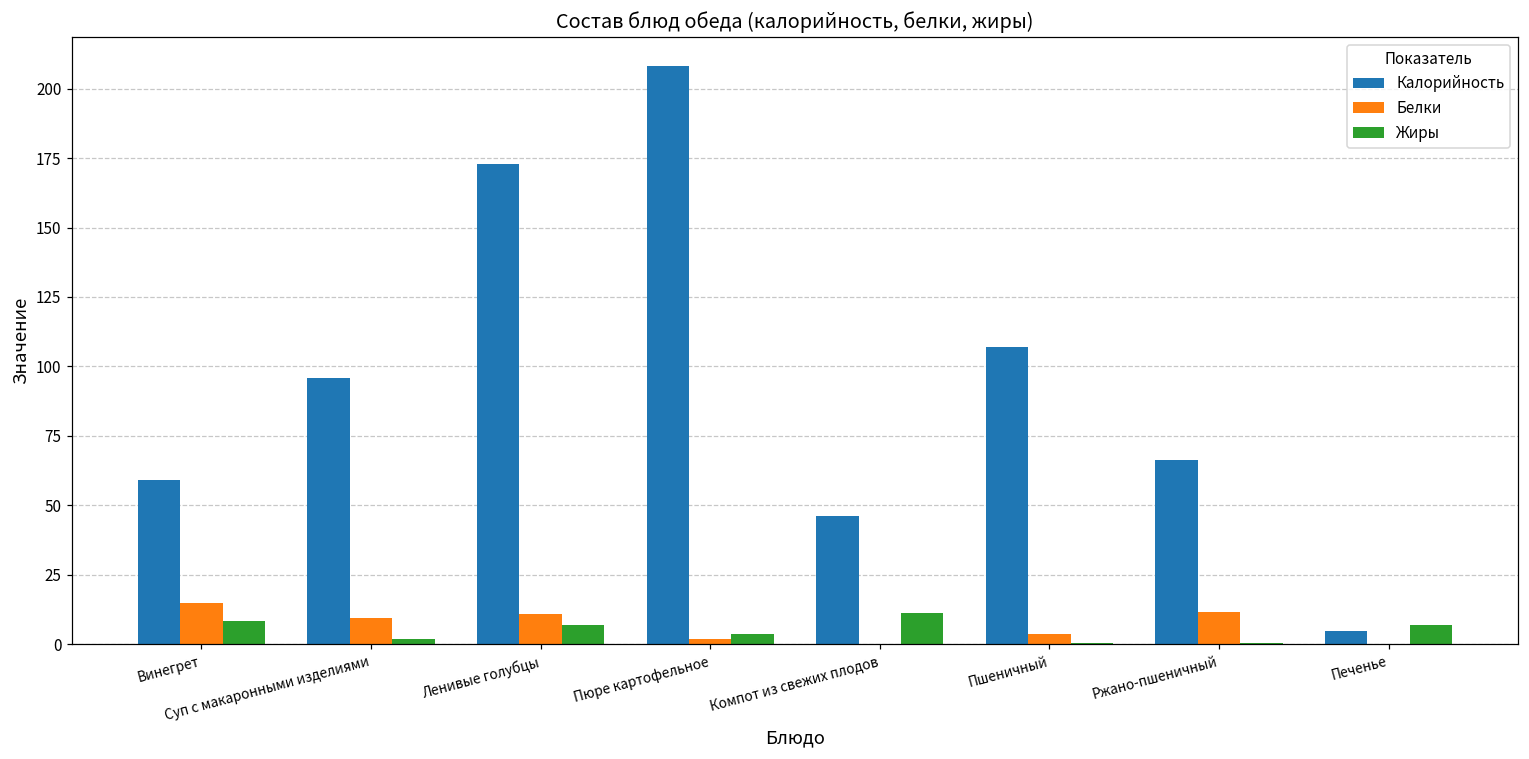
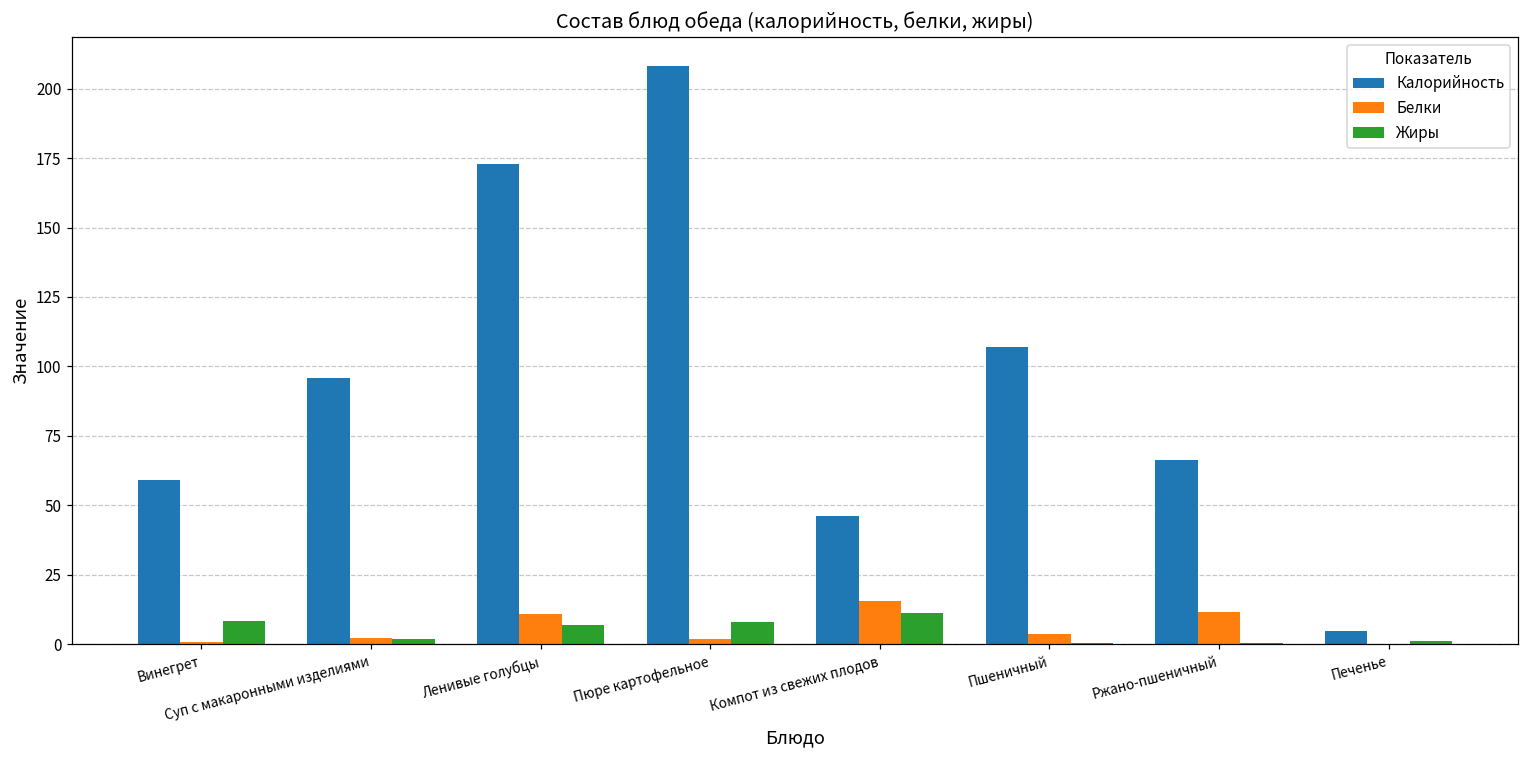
Белки, Винегрет: 15 -> 1
Белки, Суп с макаронными изделиями: 9 -> 2
Жиры, Пюре картофельное: 4 -> 8
Белки, Компот из свежих плодов: 0 -> 16
Жиры, Печенье: 7 -> 1
